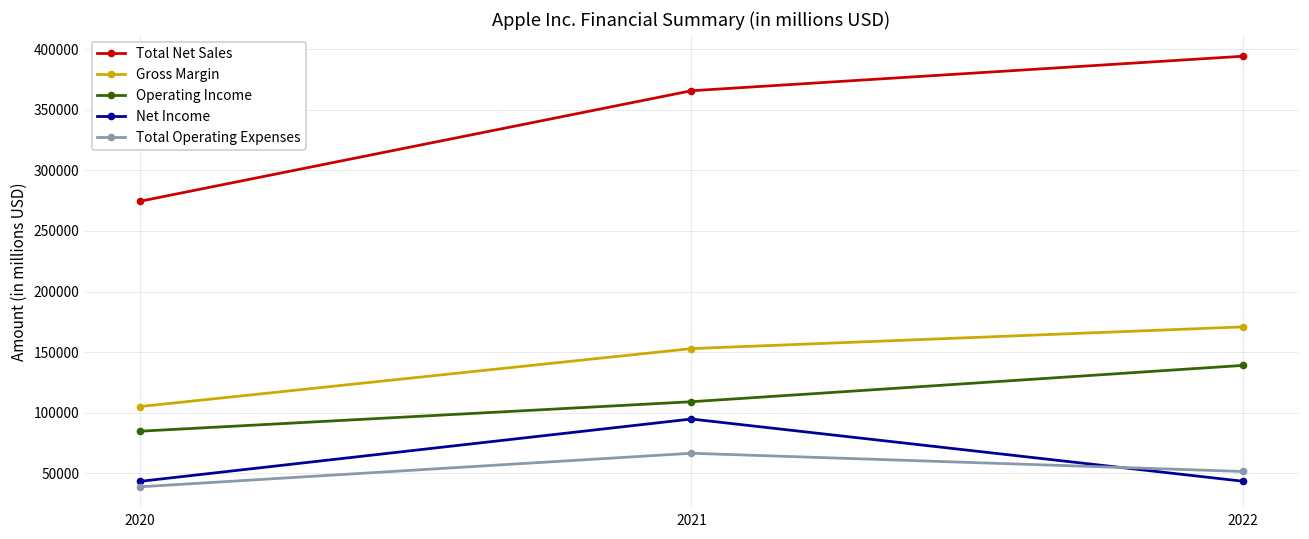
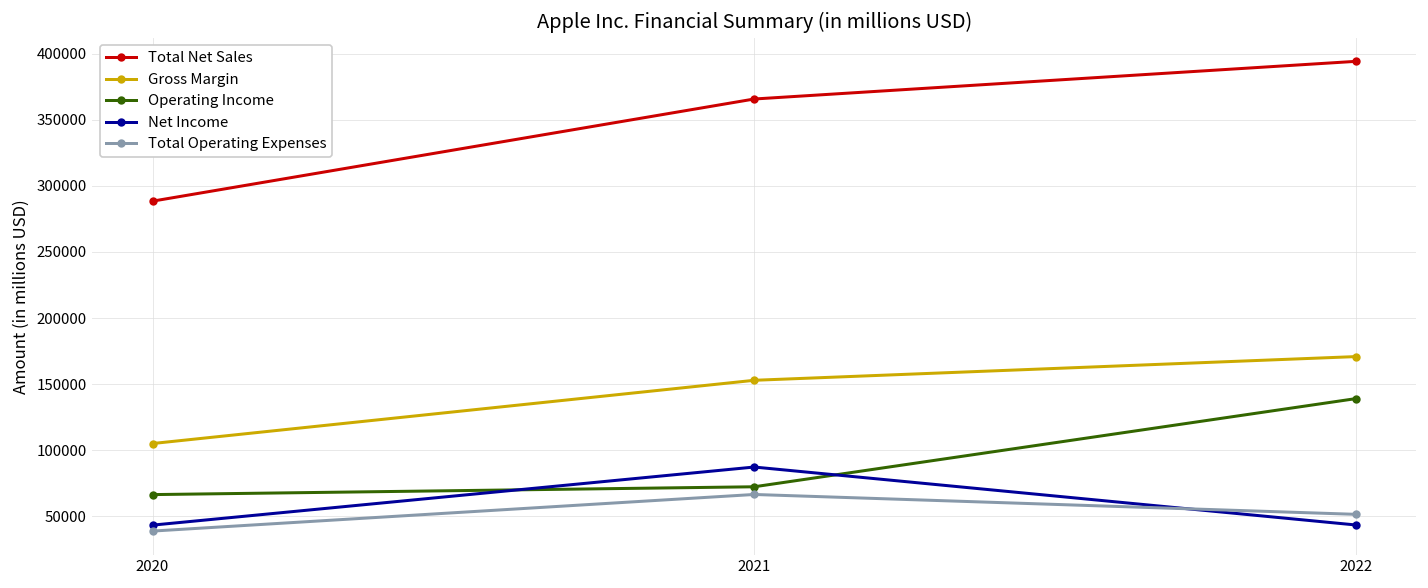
Total Net Sales, 2020: 275000 -> 288000
Operating Income, 2020: 85000 -> 66000
Operating Income, 2021: 109000 -> 72000
Net Income, 2021: 95000 -> 87000
